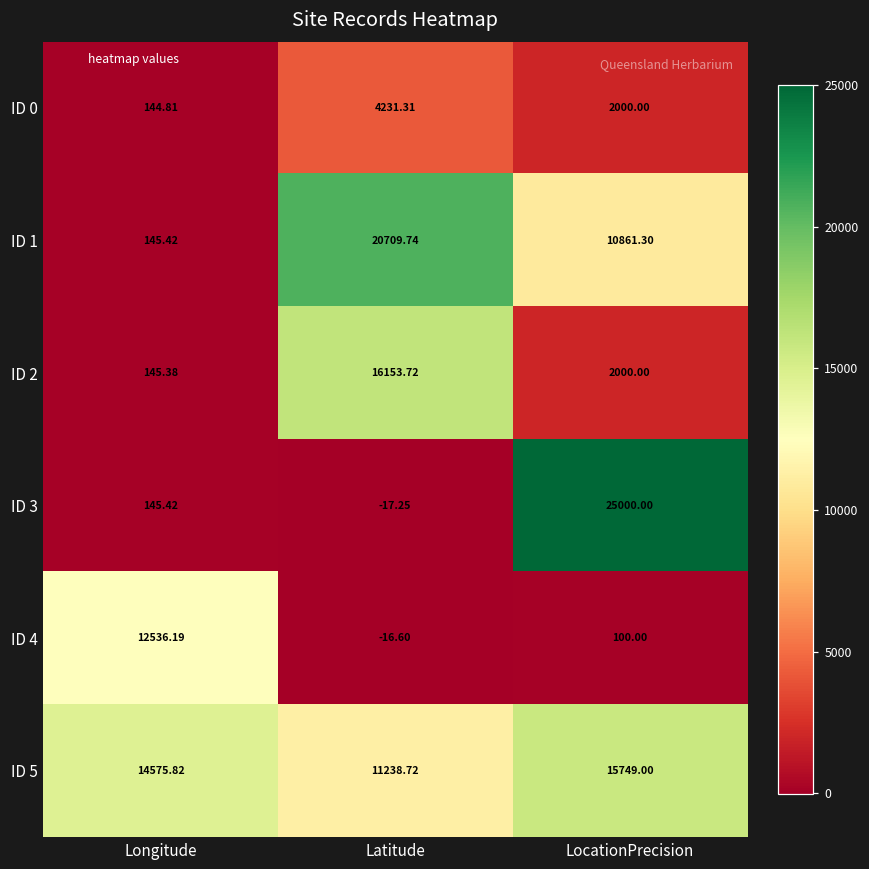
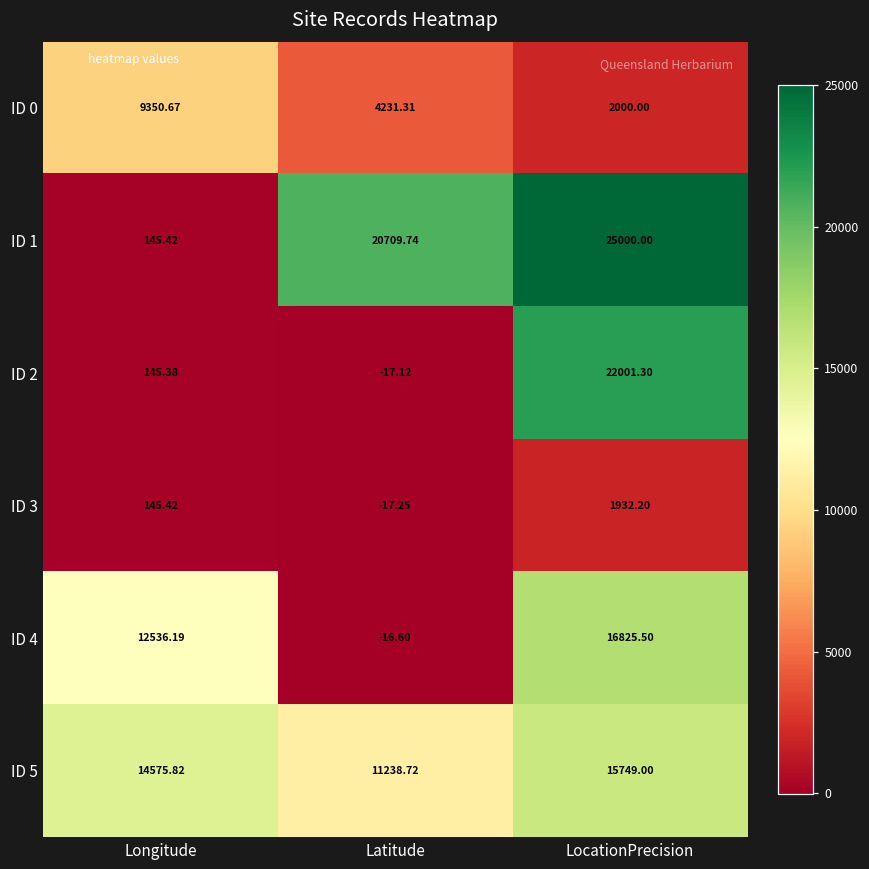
ID 0, Longitude: 144.81 -> 9350.67
ID 1, LocationPrecision: 10861.30 -> 25000.00
ID 2, Latitude: 16153.72 -> -17.12
ID 2, LocationPrecision: 2000.00 -> 22001.30
ID 3, LocationPrecision: 25000.00 -> 1932.20
ID 4, LocationPrecision: 100.00 -> 16825.50
